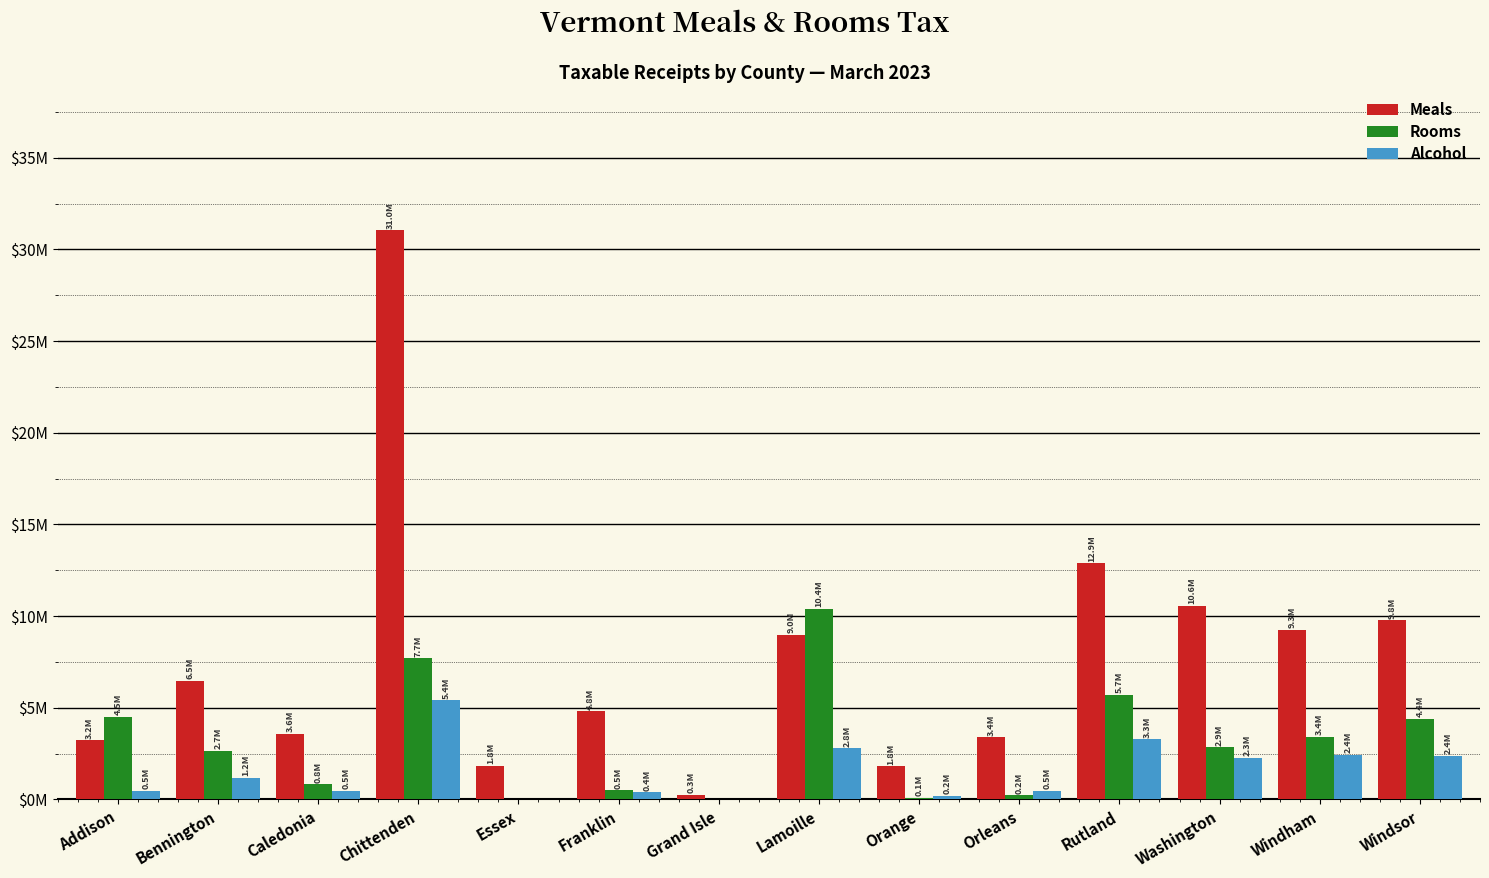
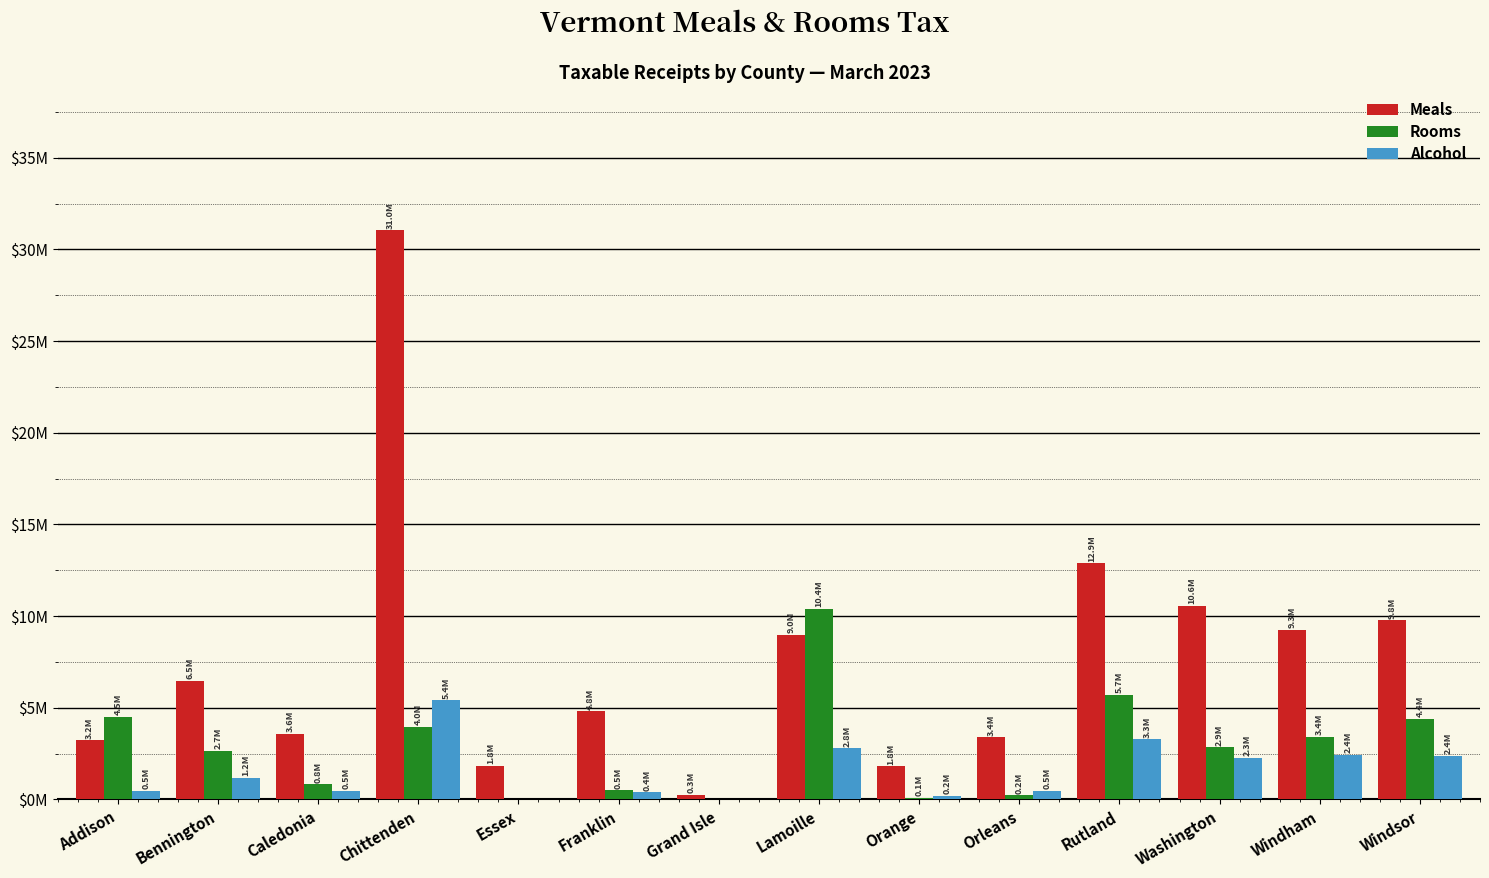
Rooms, Chittenden: 7.7M -> 4.0M
